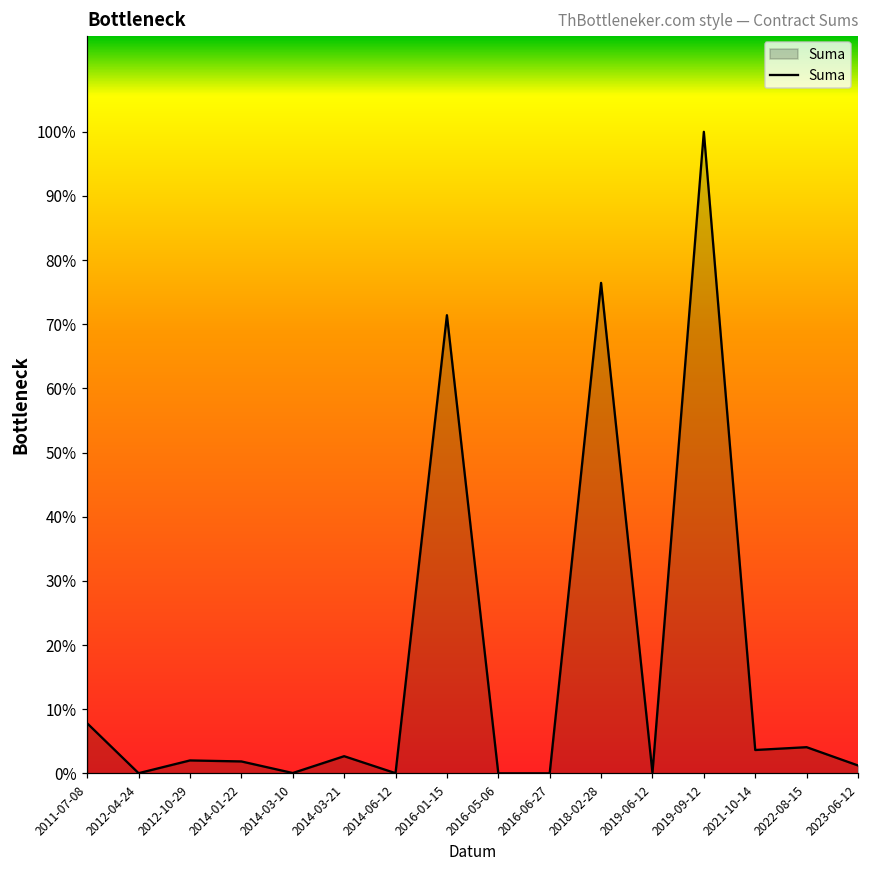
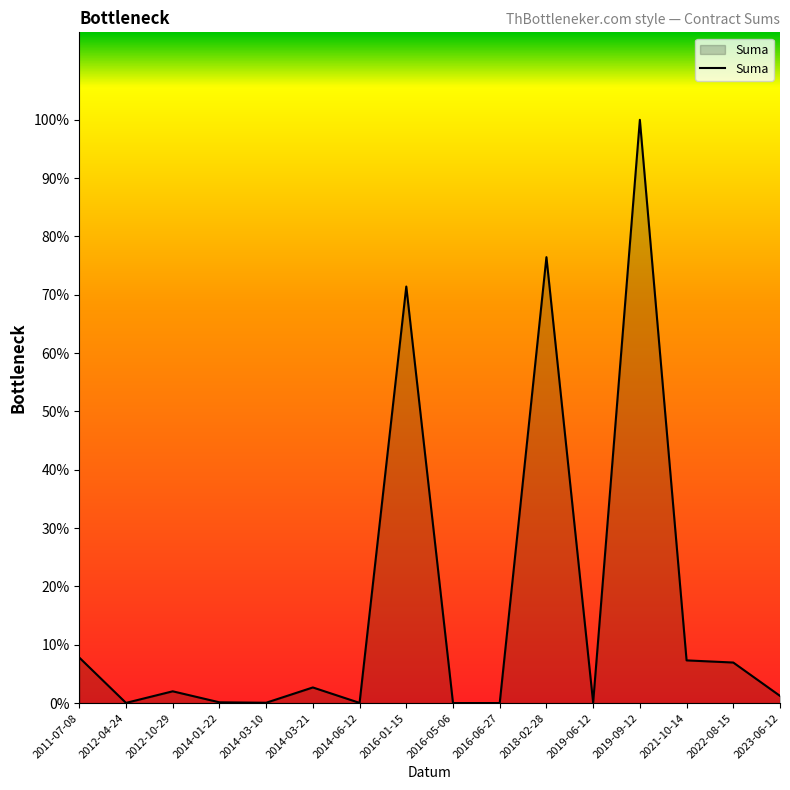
2014-01-22: 2% -> 0%
2021-10-14: 4% -> 7%
2022-08-15: 4% -> 7%
